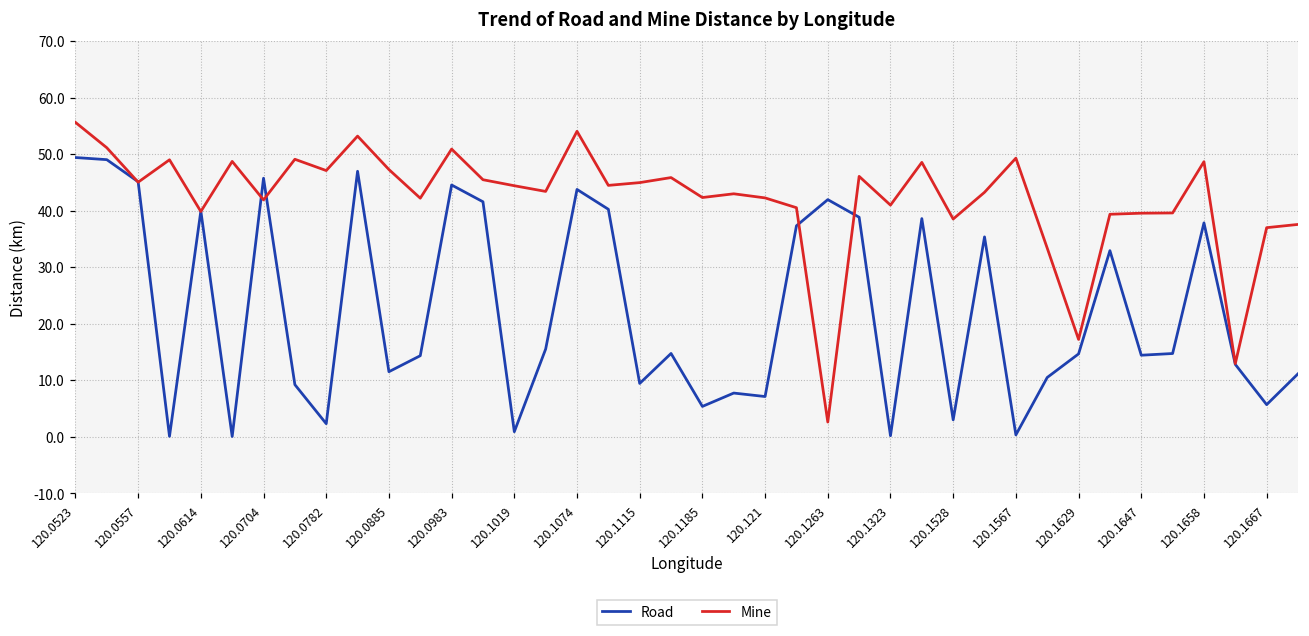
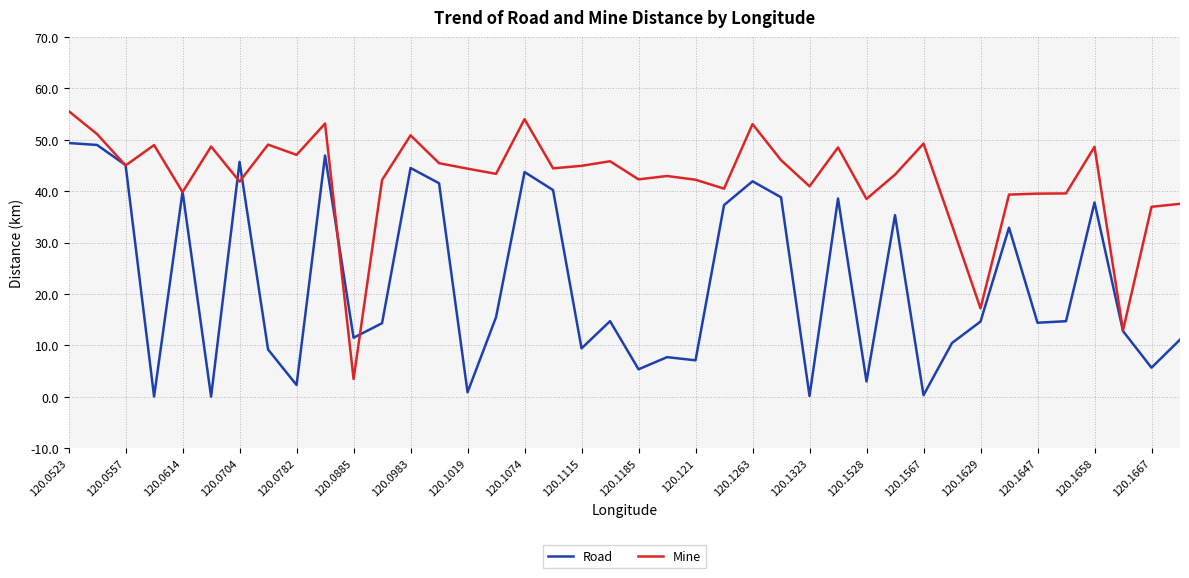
Mine, 120.0885: 47 -> 3
Mine, 120.1263: 3 -> 53
